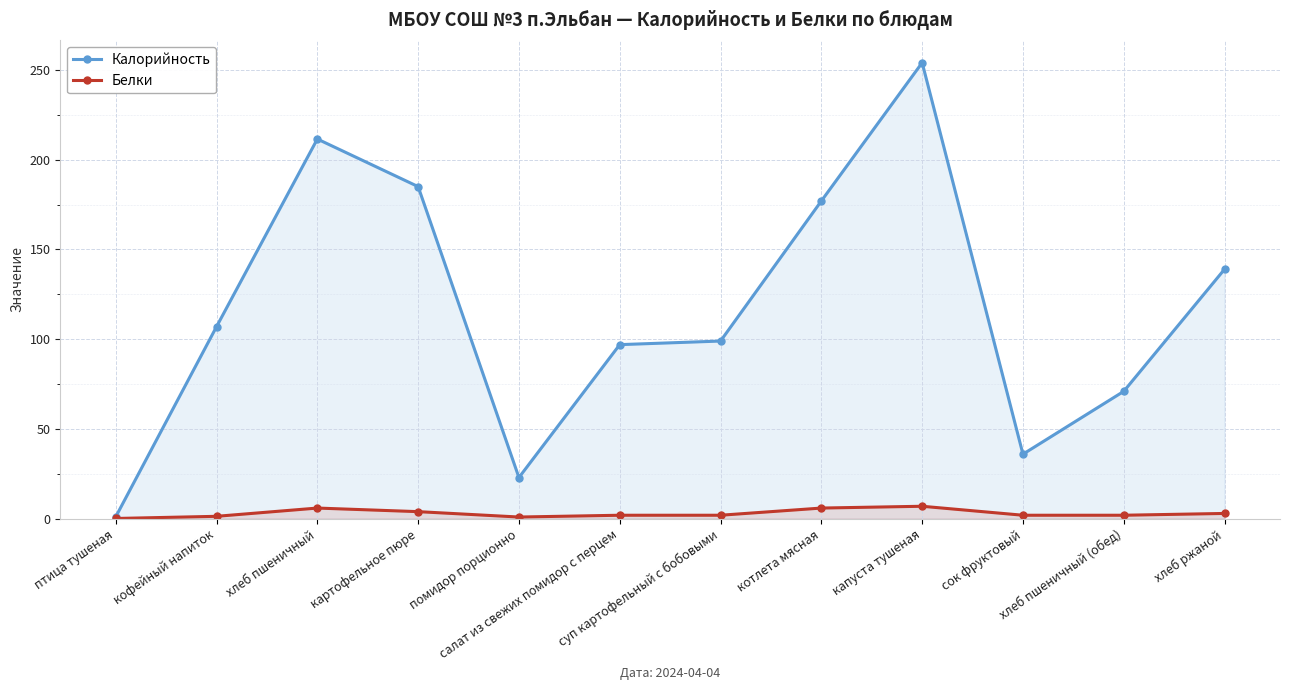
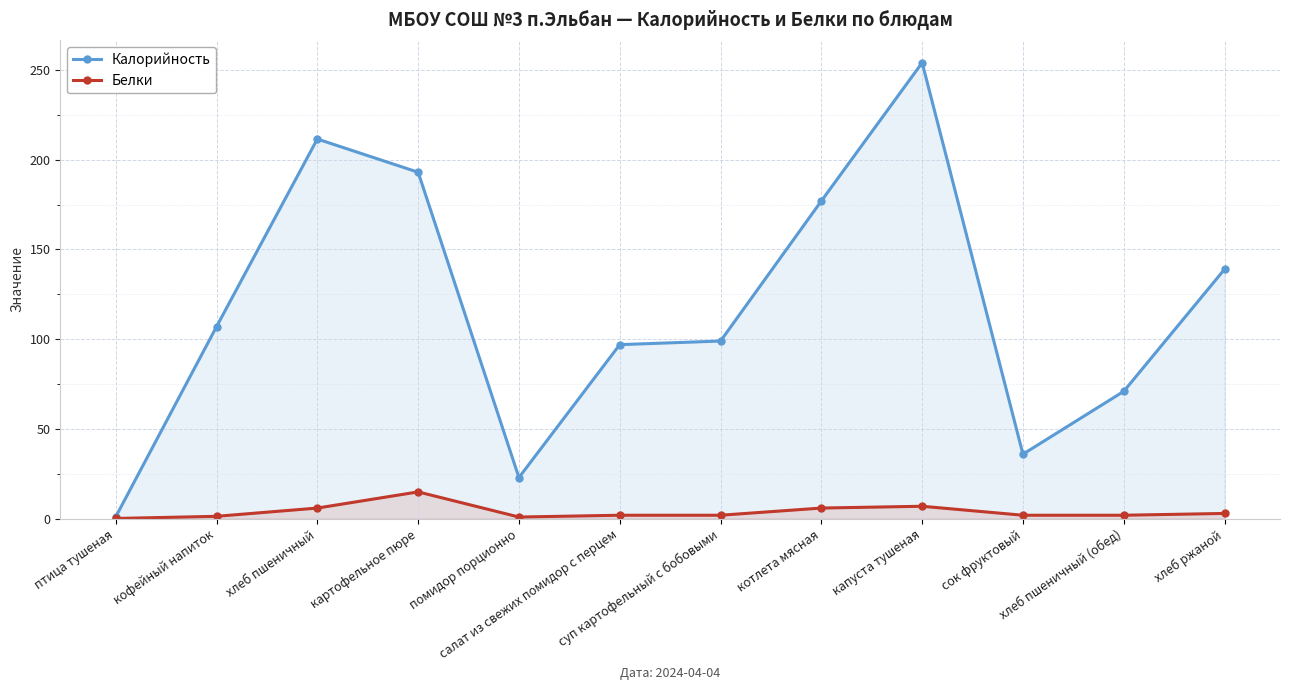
Калорийность, картофельное пюре: 185 -> 193
Белки, картофельное пюре: 4 -> 15
